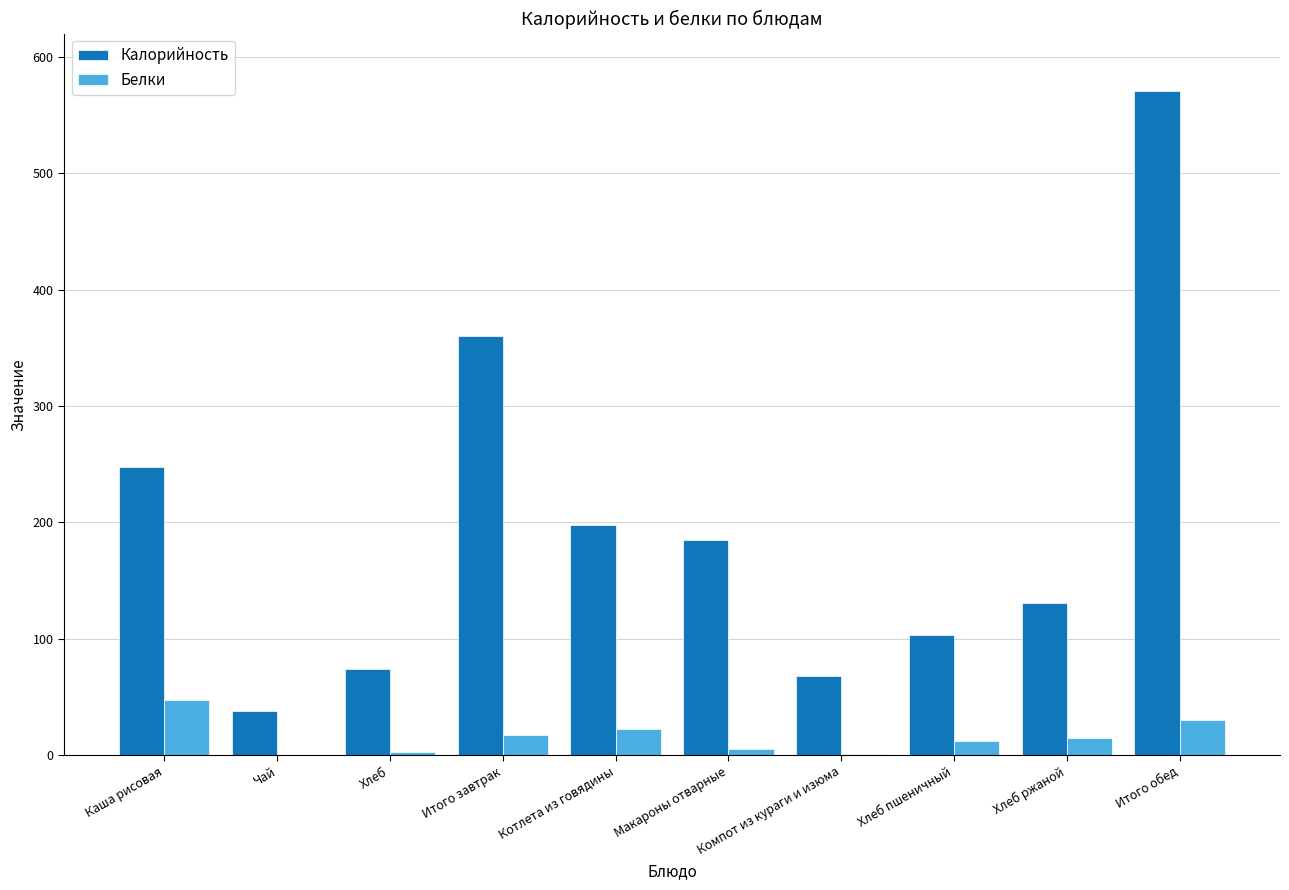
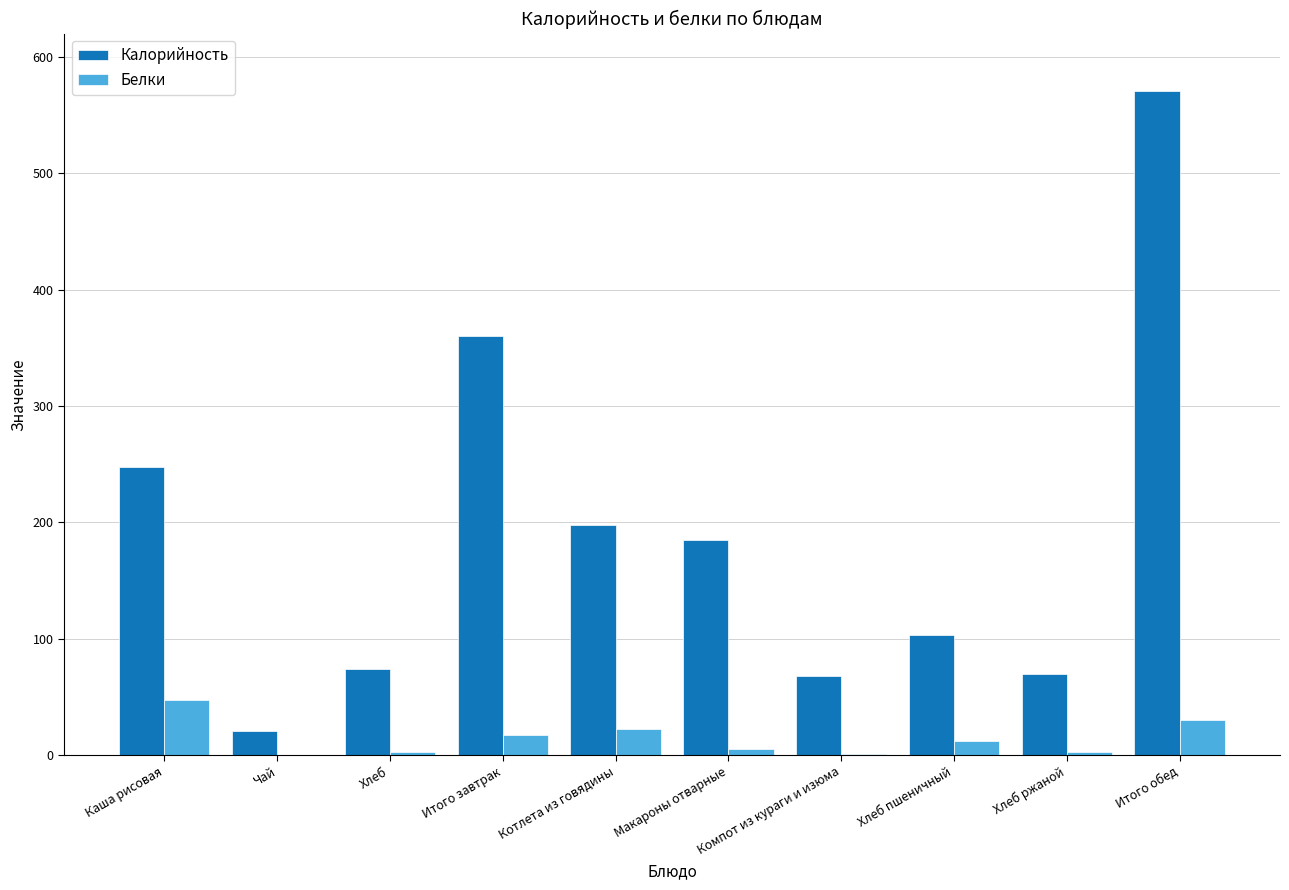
Калорийность, Чай: 38 -> 21
Калорийность, Хлеб ржаной: 131 -> 70
Белки, Хлеб ржаной: 15 -> 3
